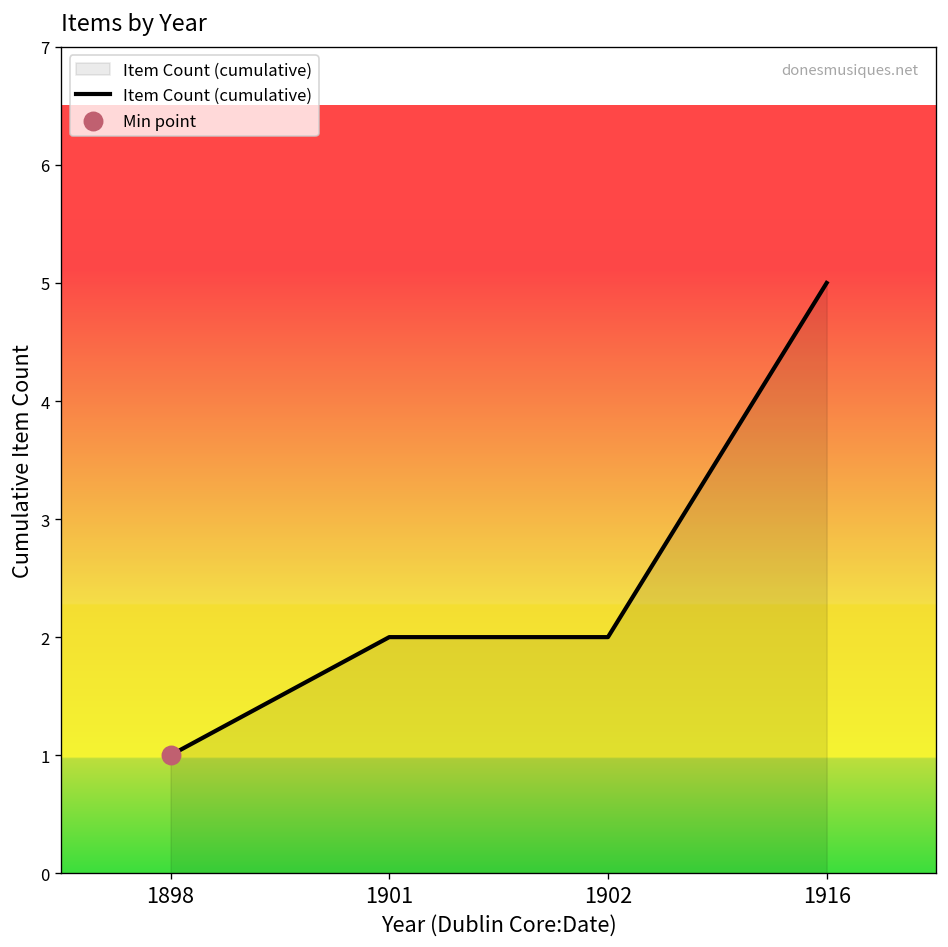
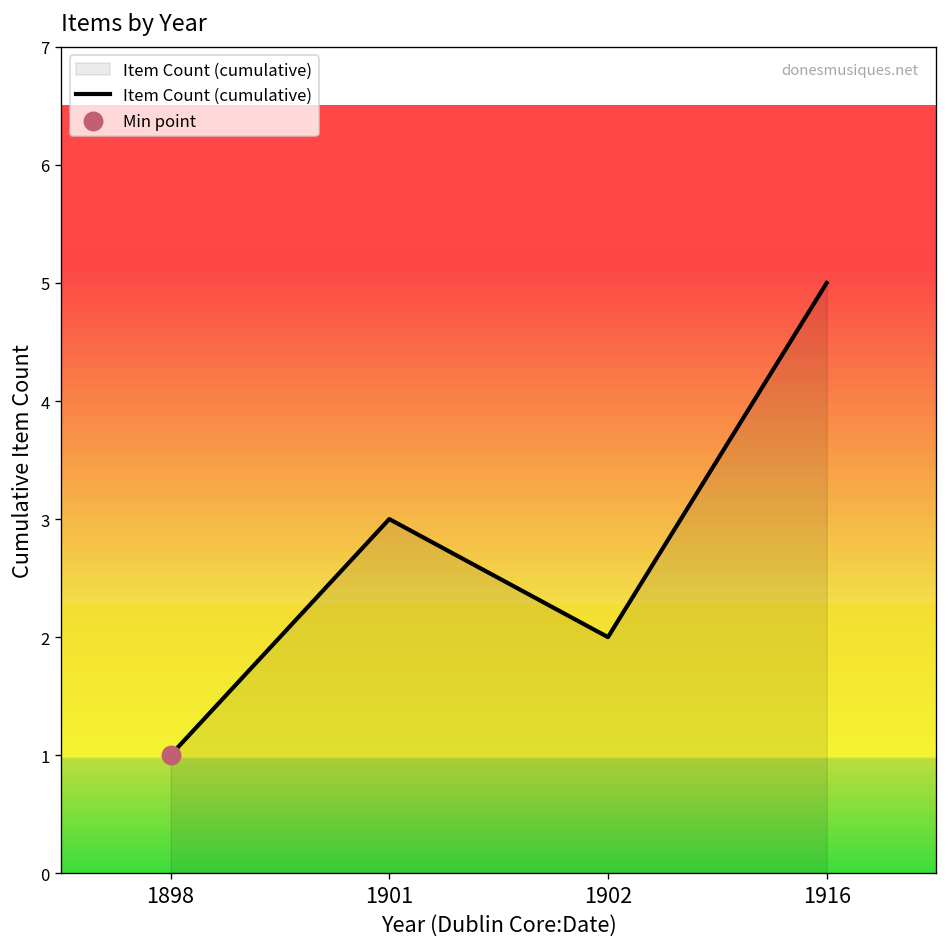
Item Count (cumulative), 1901: 2 -> 3
